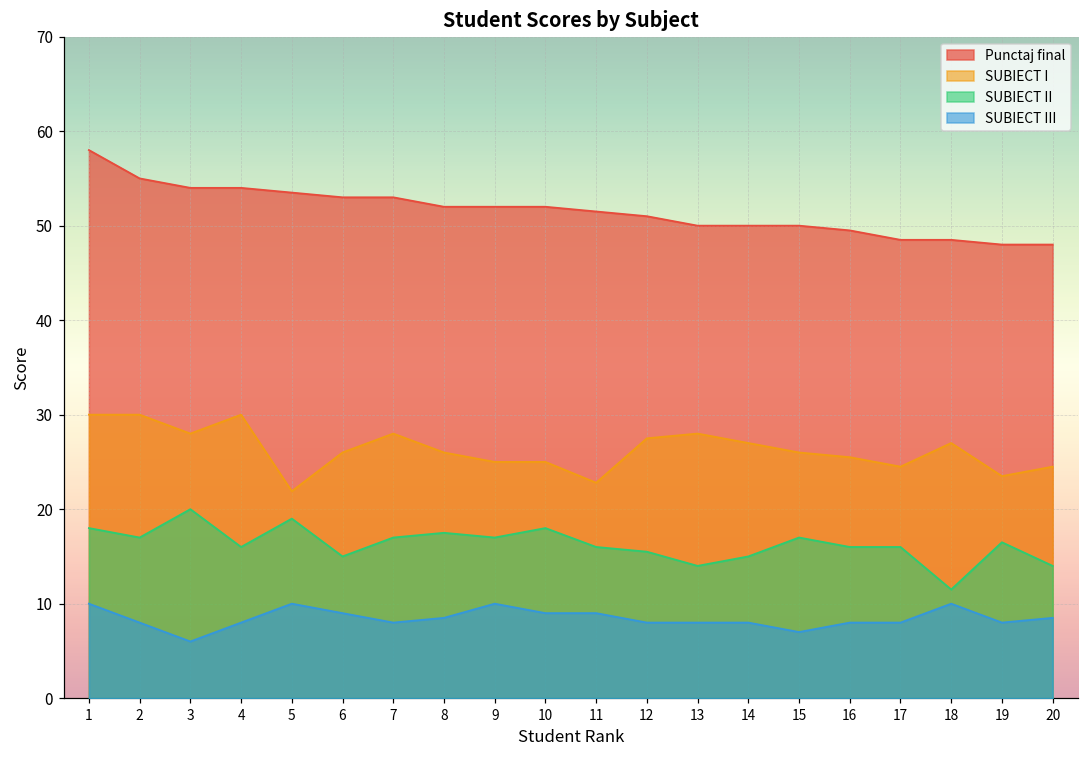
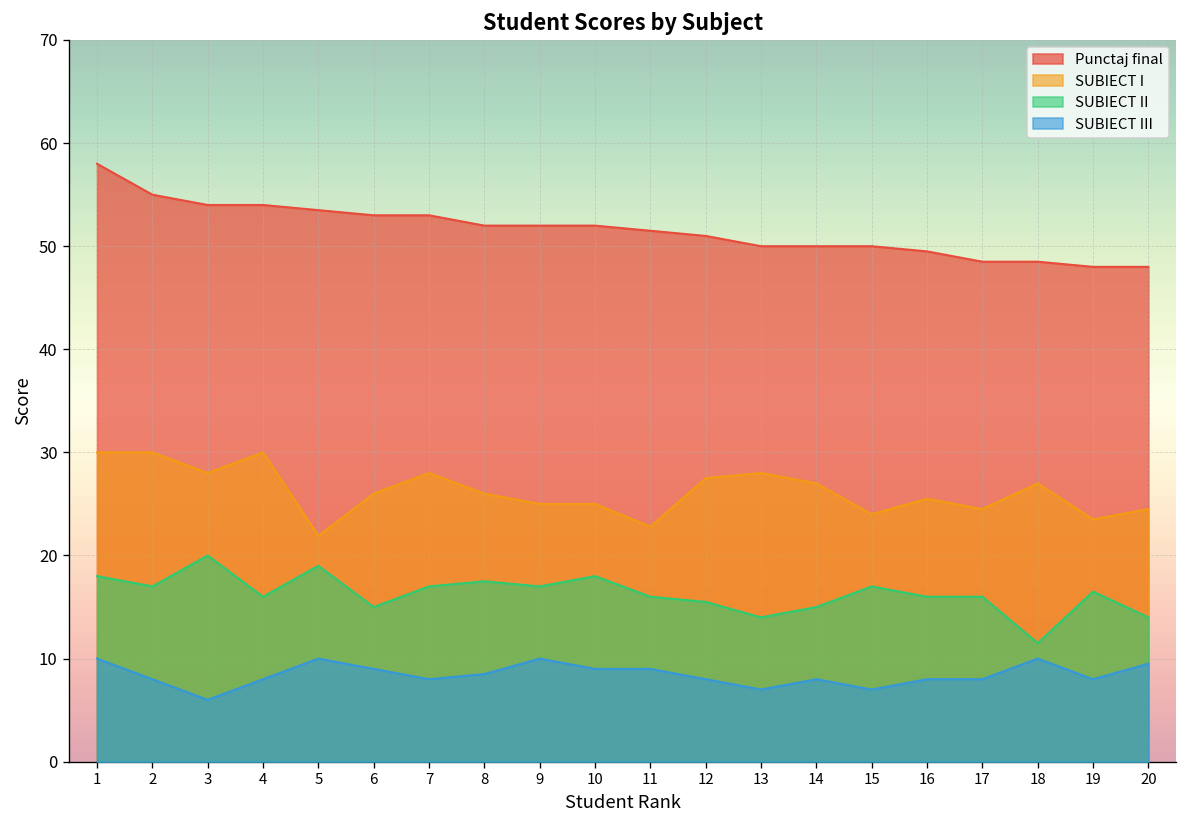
SUBIECT III, 13: 8 -> 7
SUBIECT I, 15: 26 -> 24
SUBIECT III, 20: 9 -> 10
